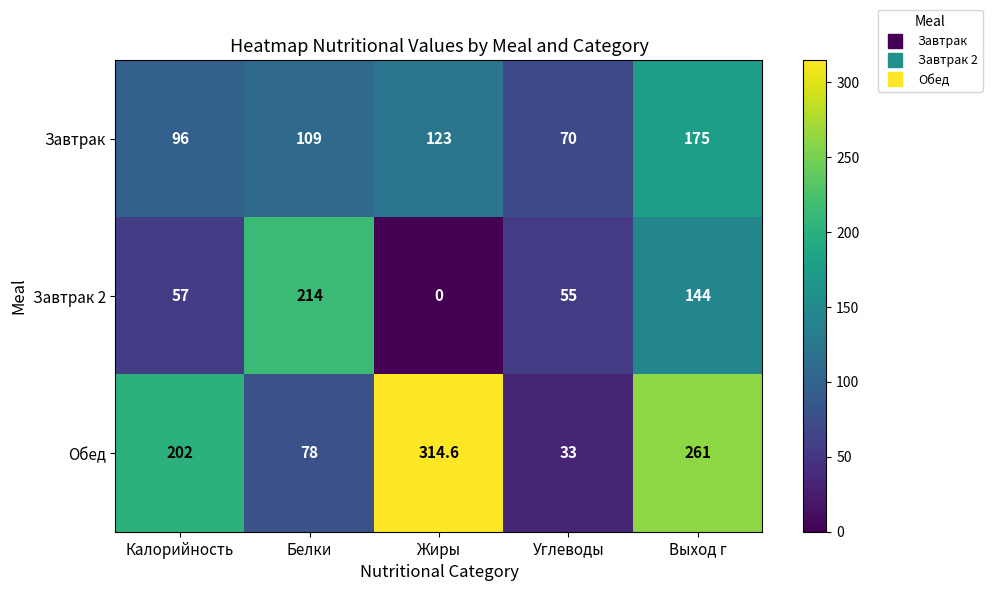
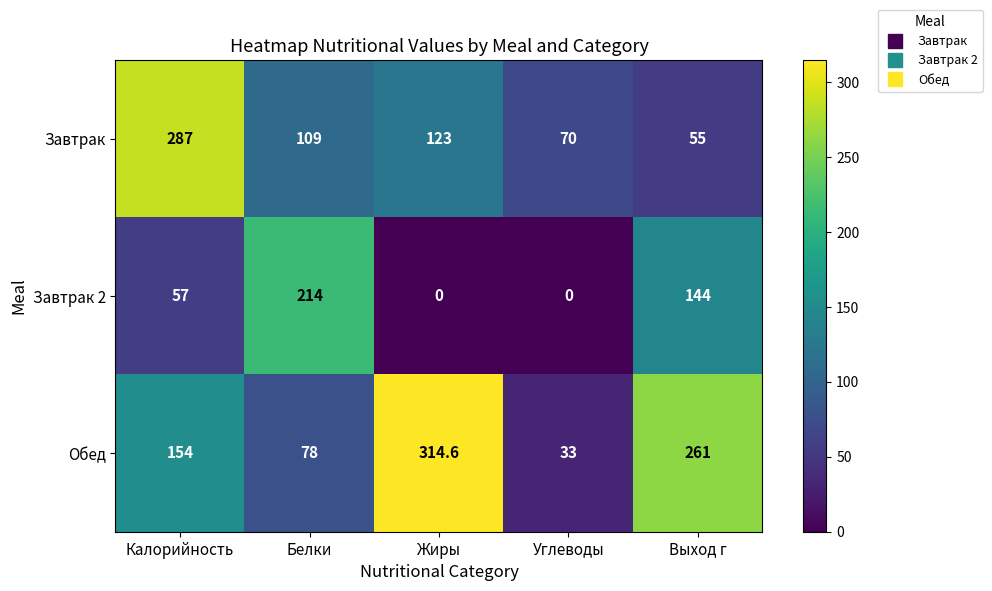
Завтрак, Калорийность: 96 -> 287
Завтрак, Выход г: 175 -> 55
Завтрак 2, Углеводы: 55 -> 0
Обед, Калорийность: 202 -> 154
